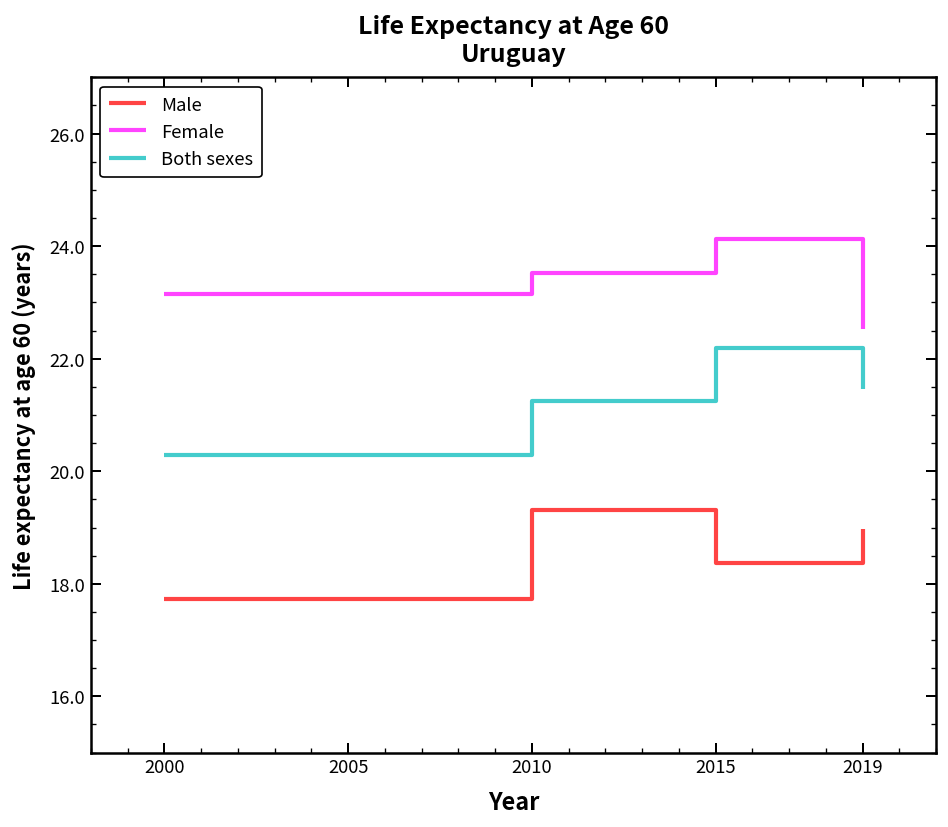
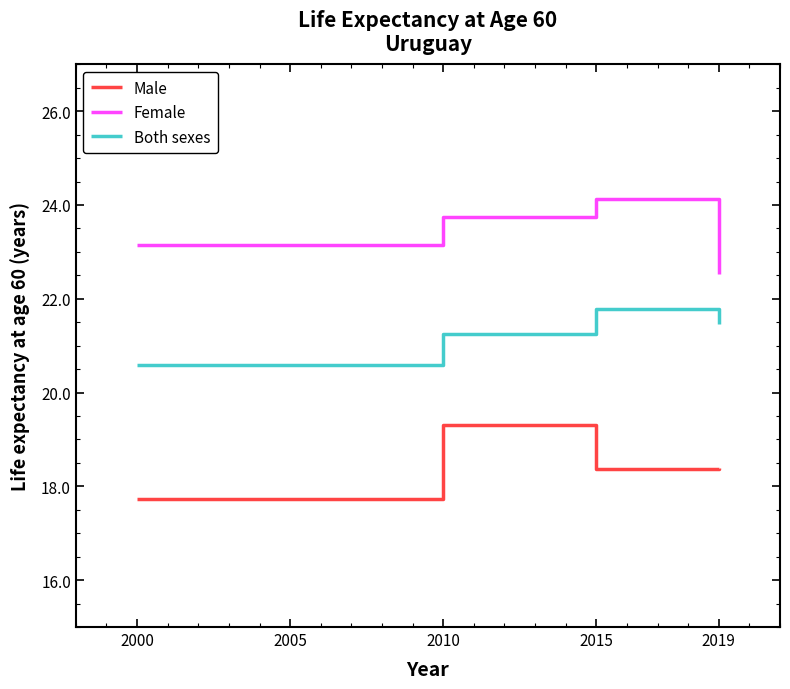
Both sexes, 2000: 20.3 -> 20.6
Female, 2010: 23.5 -> 23.7
Both sexes, 2015: 22.2 -> 21.8
Male, 2019: 19.0 -> 18.4
